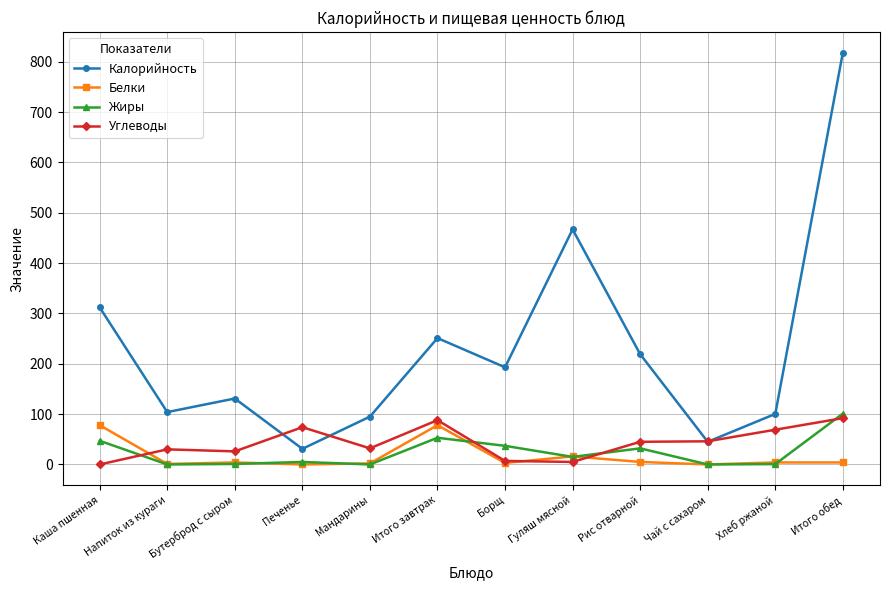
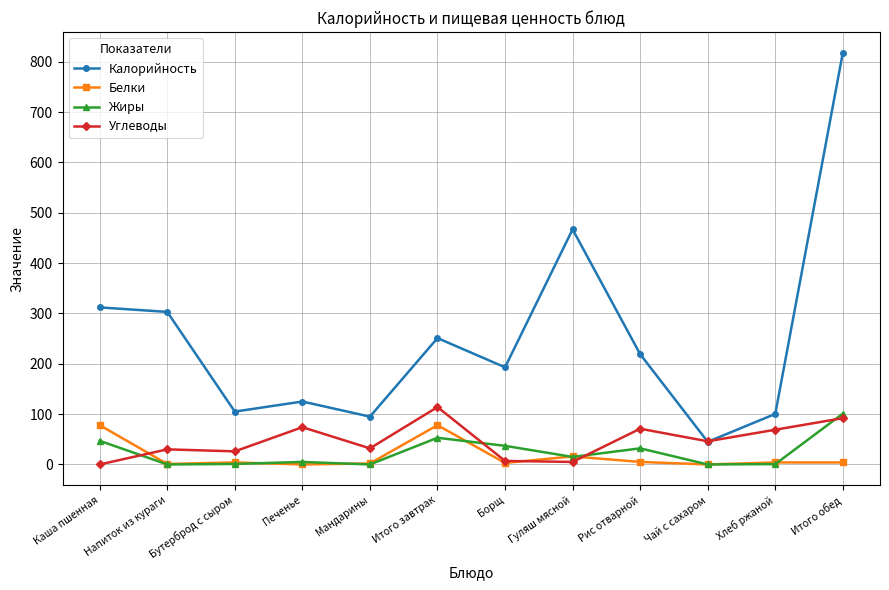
Калорийность, Напиток из кураги: 100 -> 300
Калорийность, Бутерброд с сыром: 130 -> 110
Калорийность, Печенье: 30 -> 130
Углеводы, Итого завтрак: 90 -> 110
Углеводы, Рис отварной: 50 -> 70
